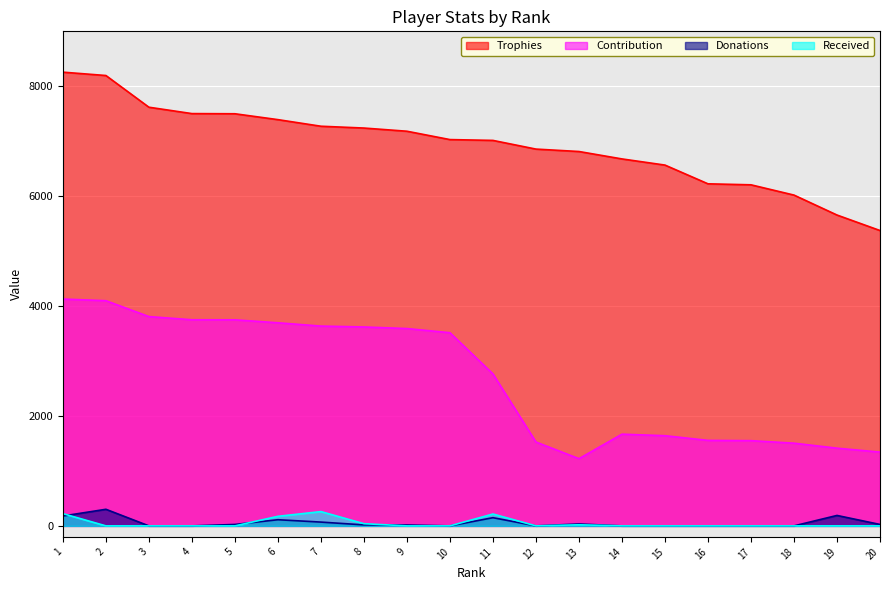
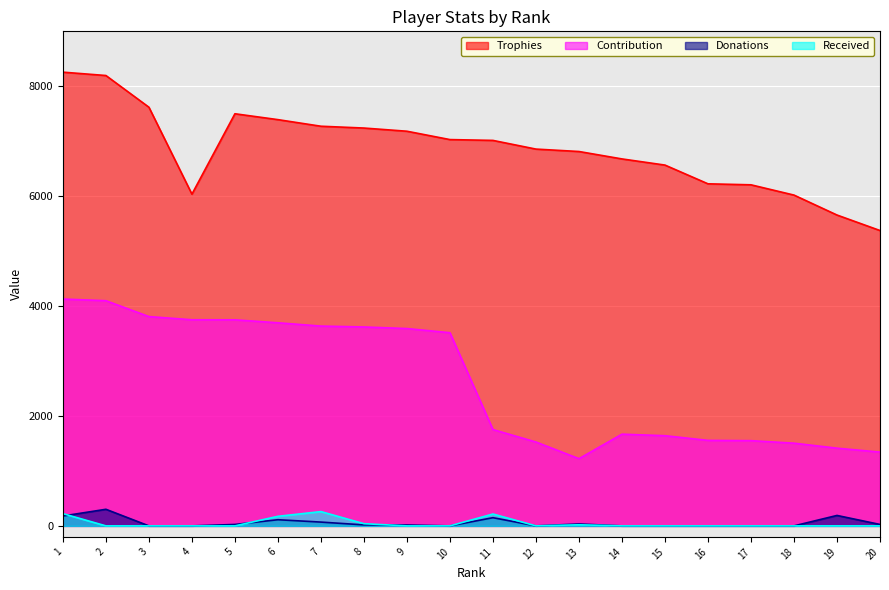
Trophies, 4: 7500 -> 6000
Contribution, 11: 2800 -> 1800
